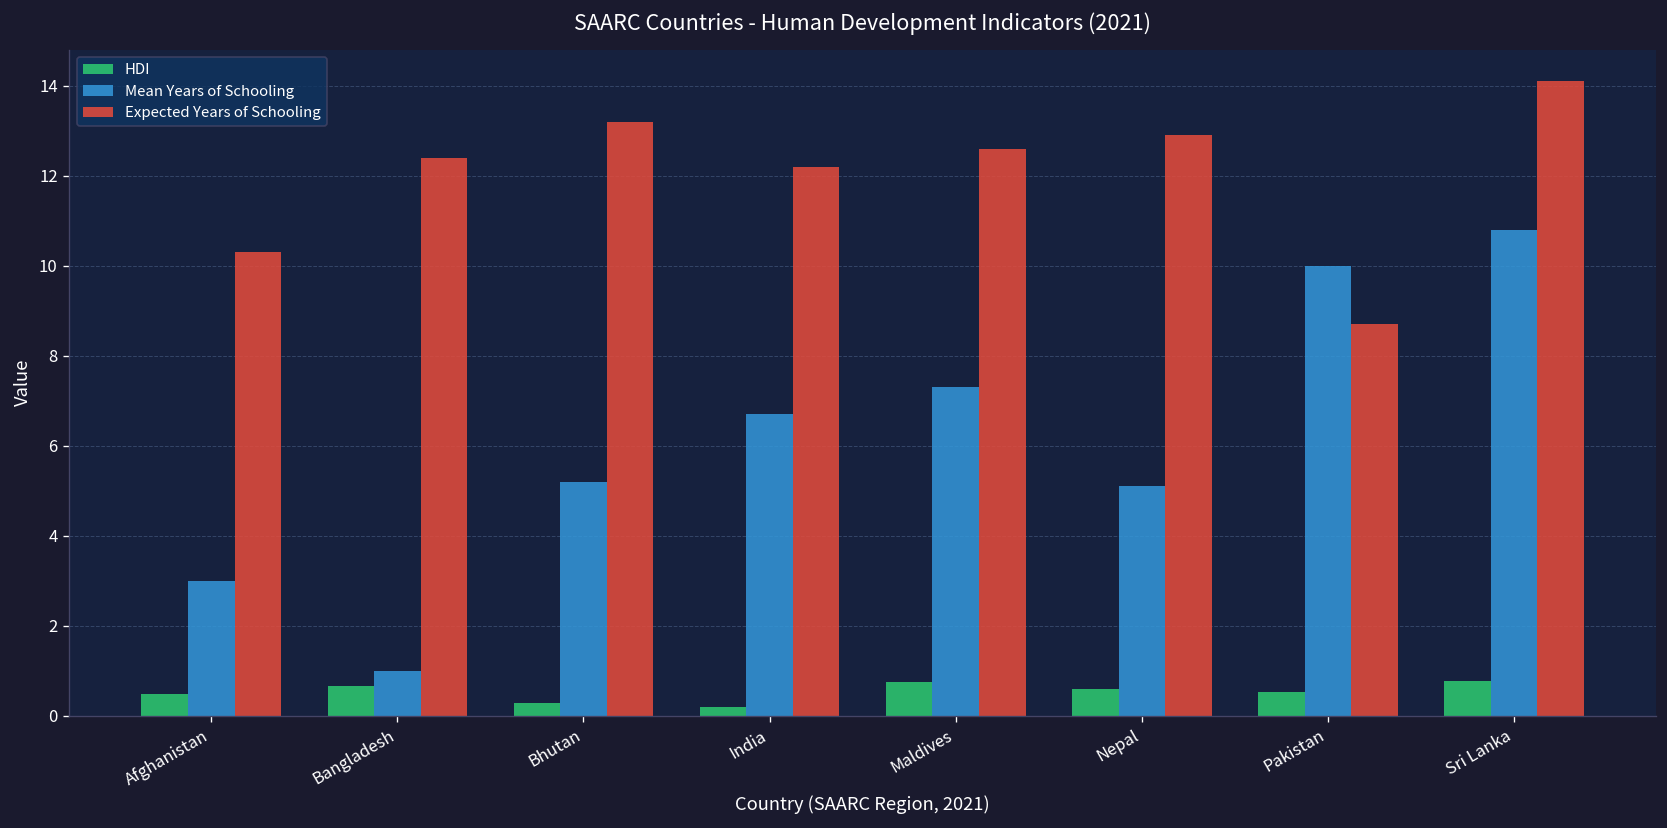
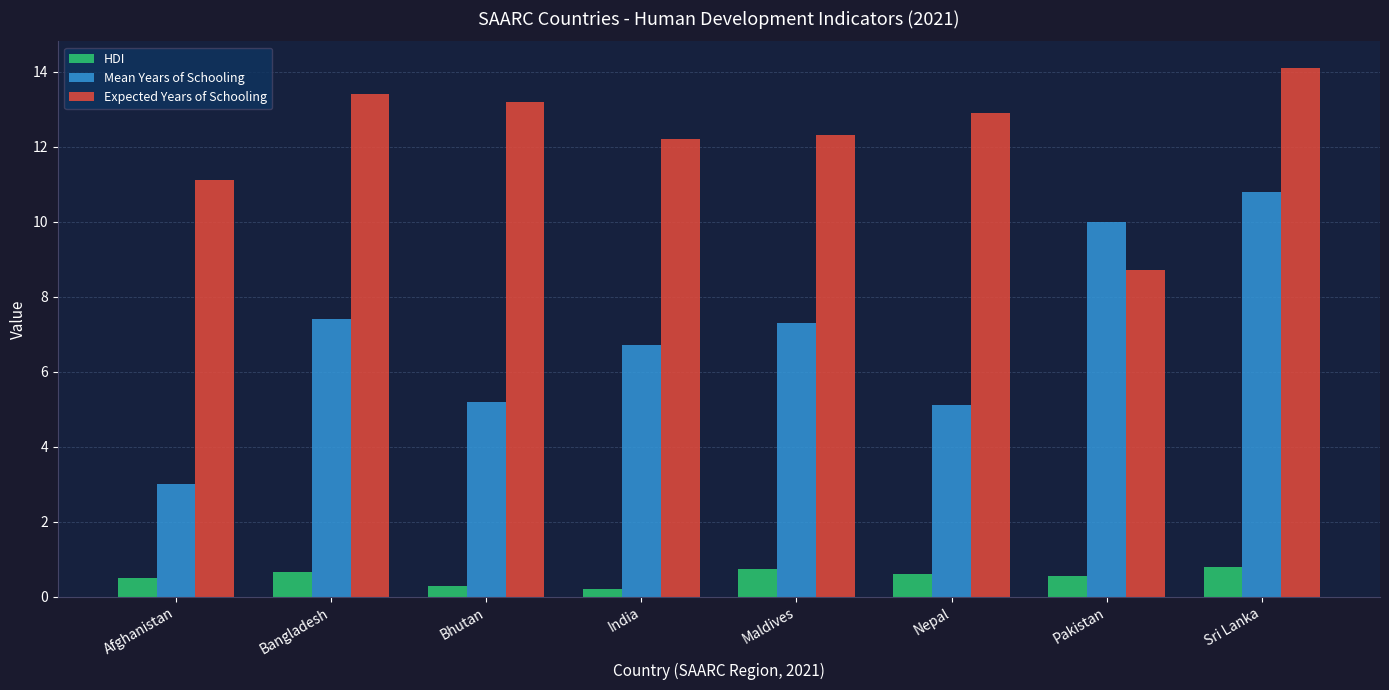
Expected Years of Schooling, Afghanistan: 10.3 -> 11.1
Mean Years of Schooling, Bangladesh: 1.0 -> 7.4
Expected Years of Schooling, Bangladesh: 12.4 -> 13.4
Expected Years of Schooling, Maldives: 12.6 -> 12.3
